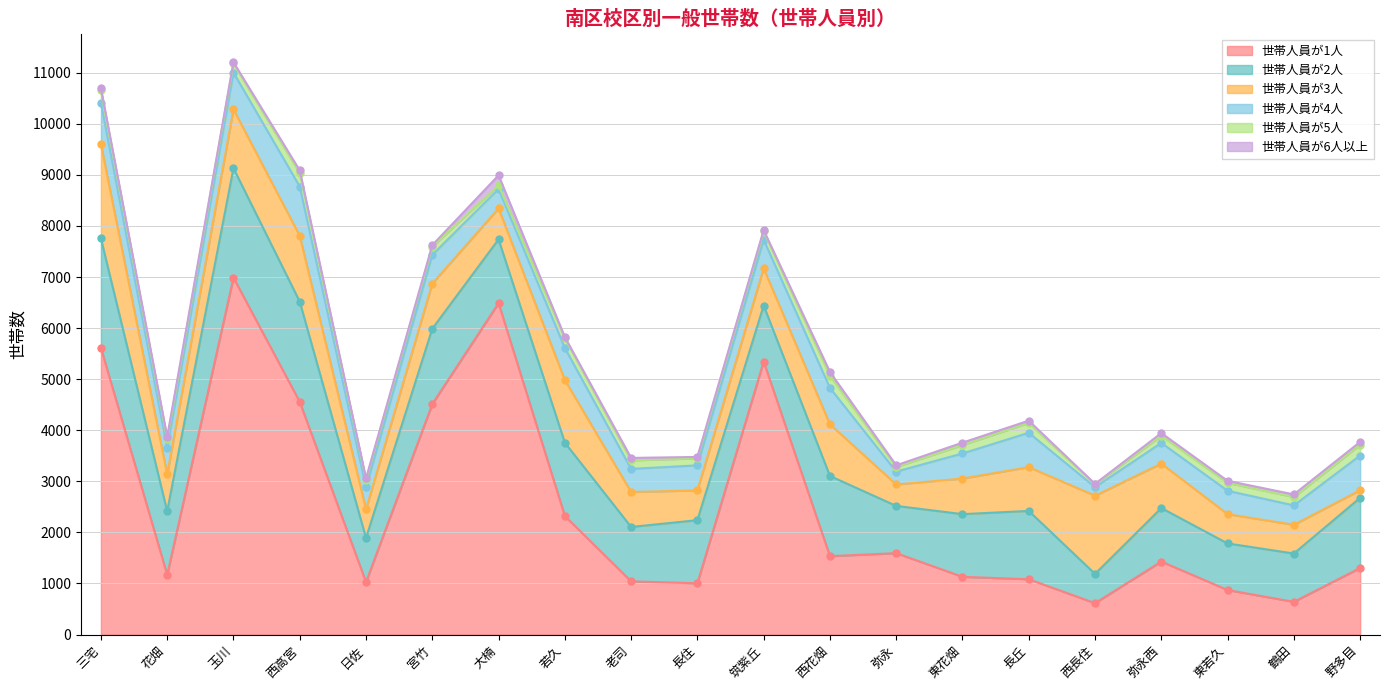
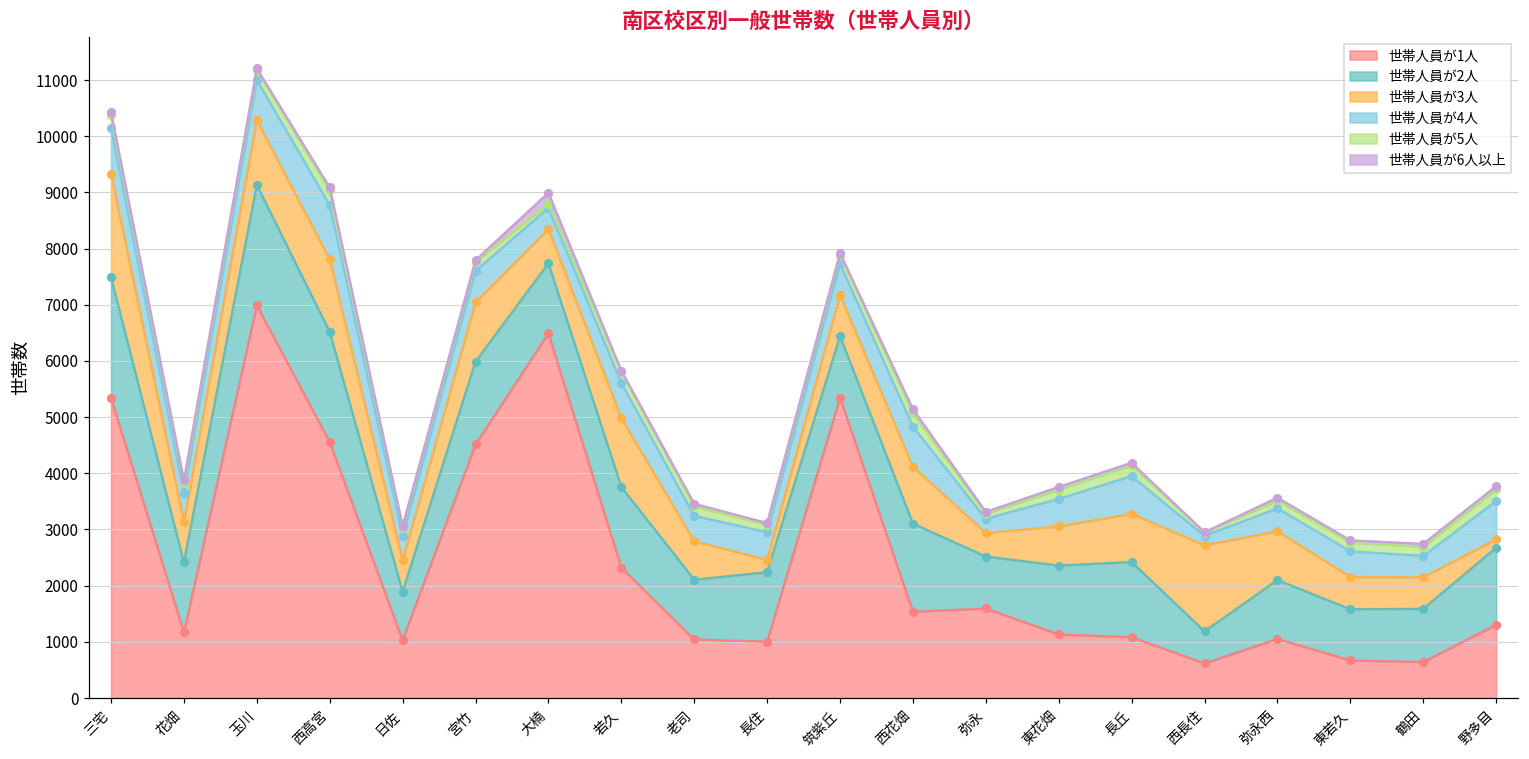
世帯人員が1人, 三宅: 5600 -> 5300
世帯人員が3人, 宮竹: 900 -> 1100
世帯人員が3人, 長住: 600 -> 200
世帯人員が1人, 弥永西: 1400 -> 1100
世帯人員が1人, 東若久: 900 -> 700
